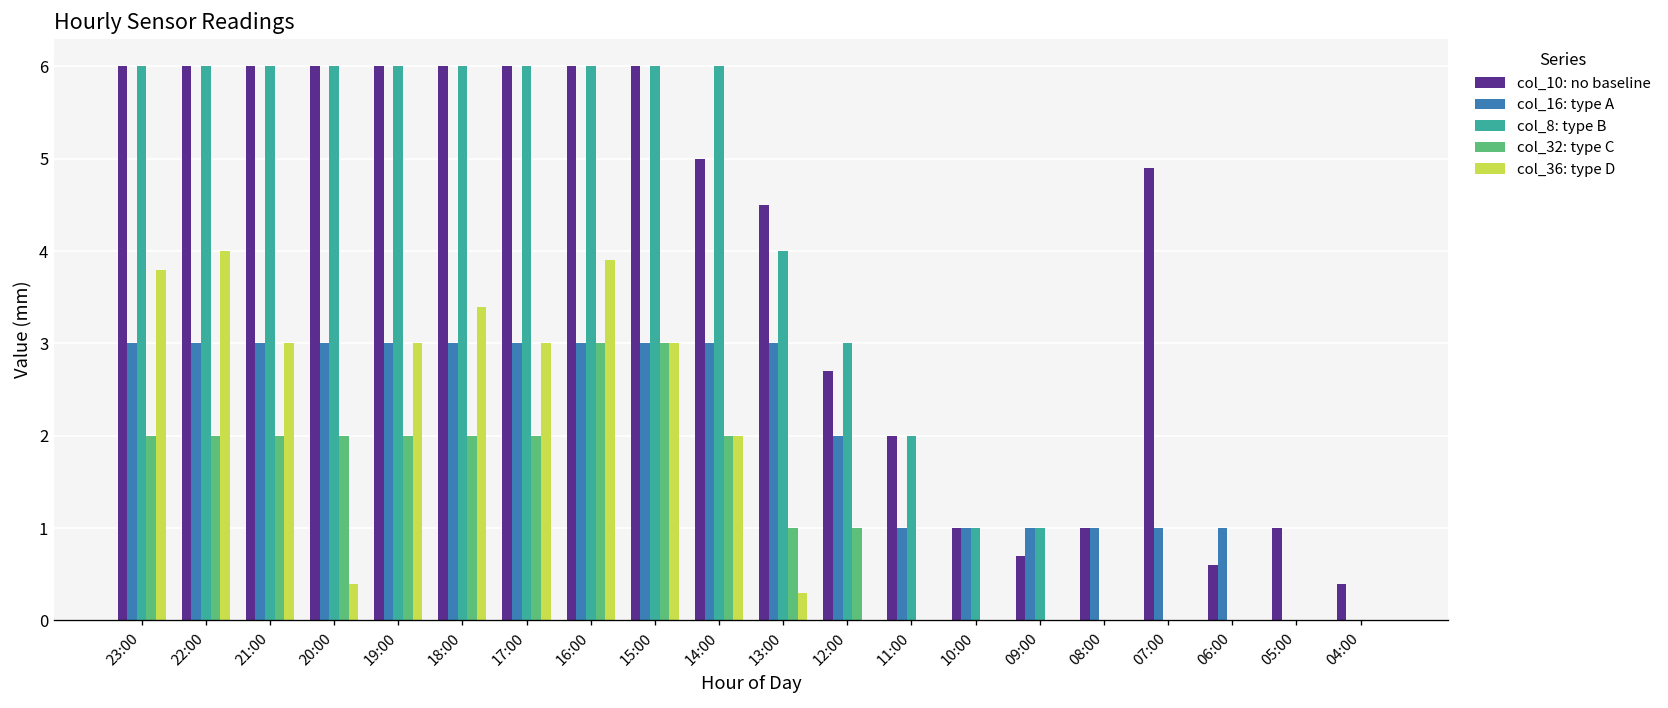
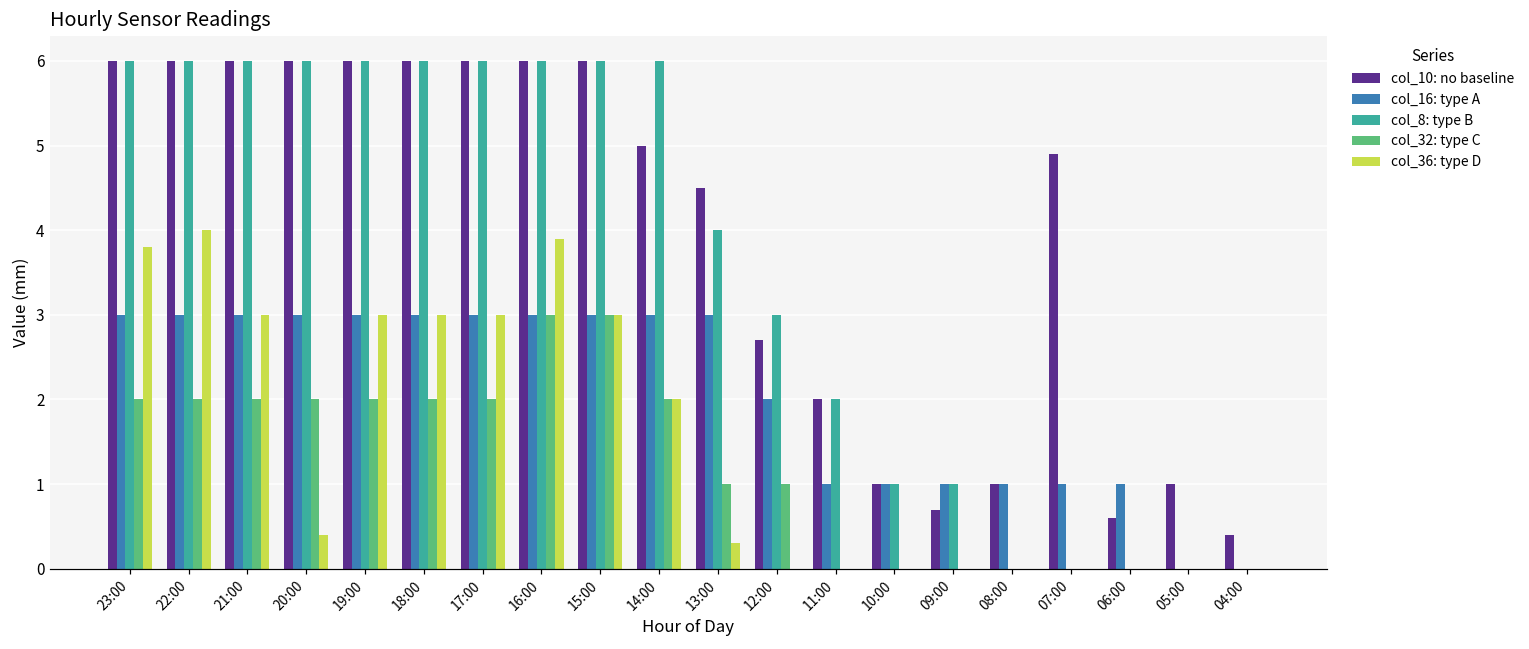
col_36: type D, 18:00: 3.4 -> 3.0
